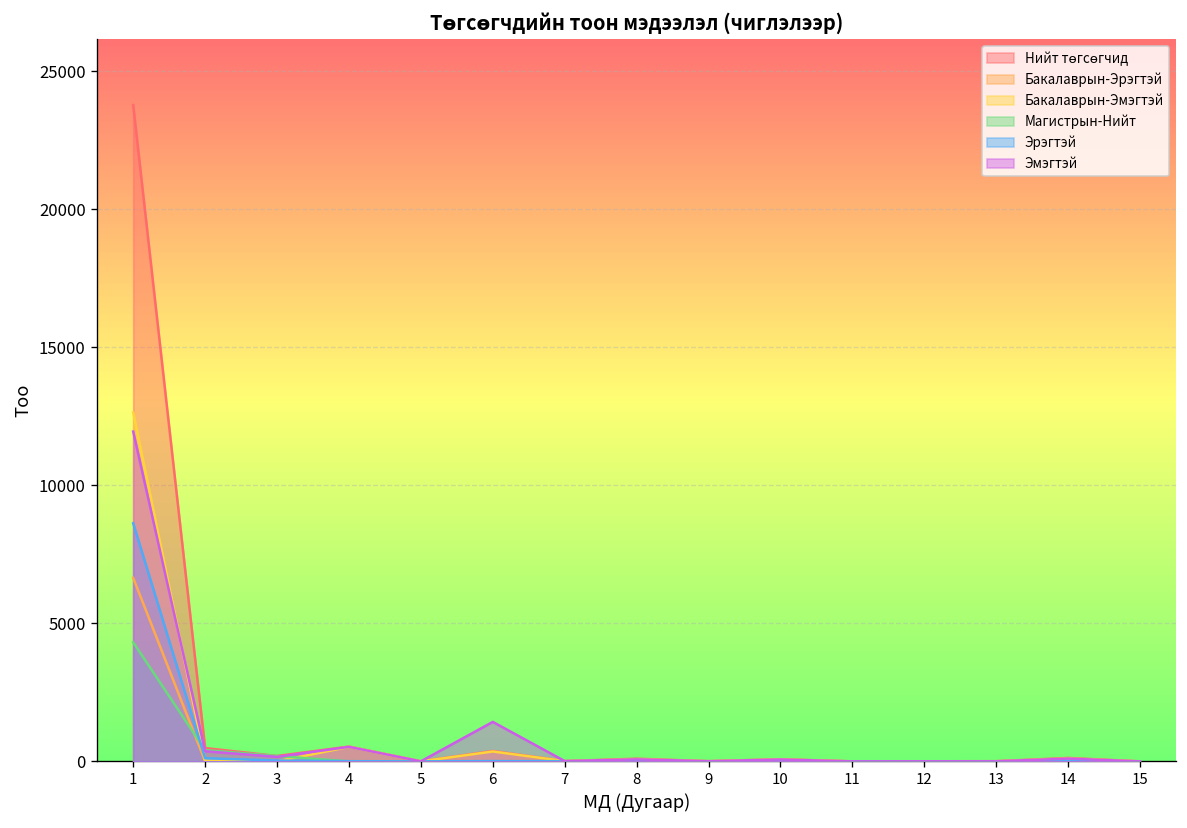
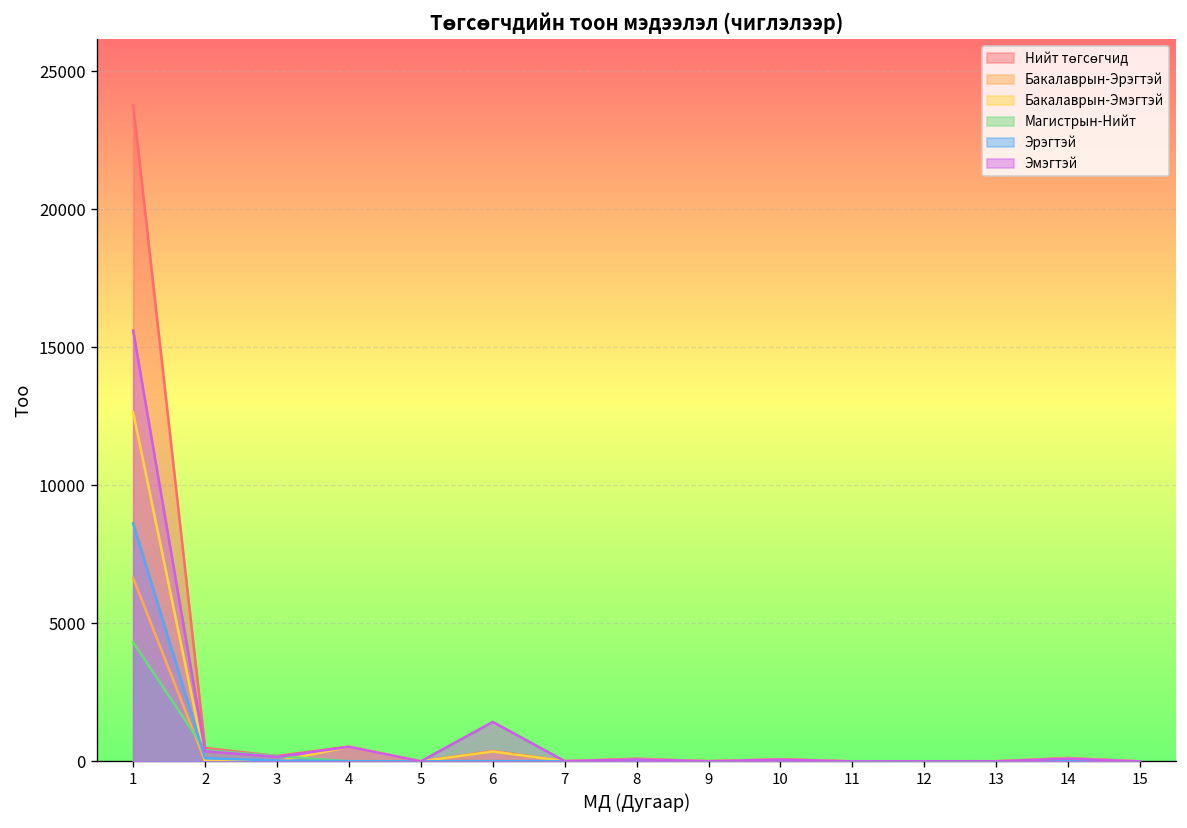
Эмэгтэй, 1: 11900 -> 15600
